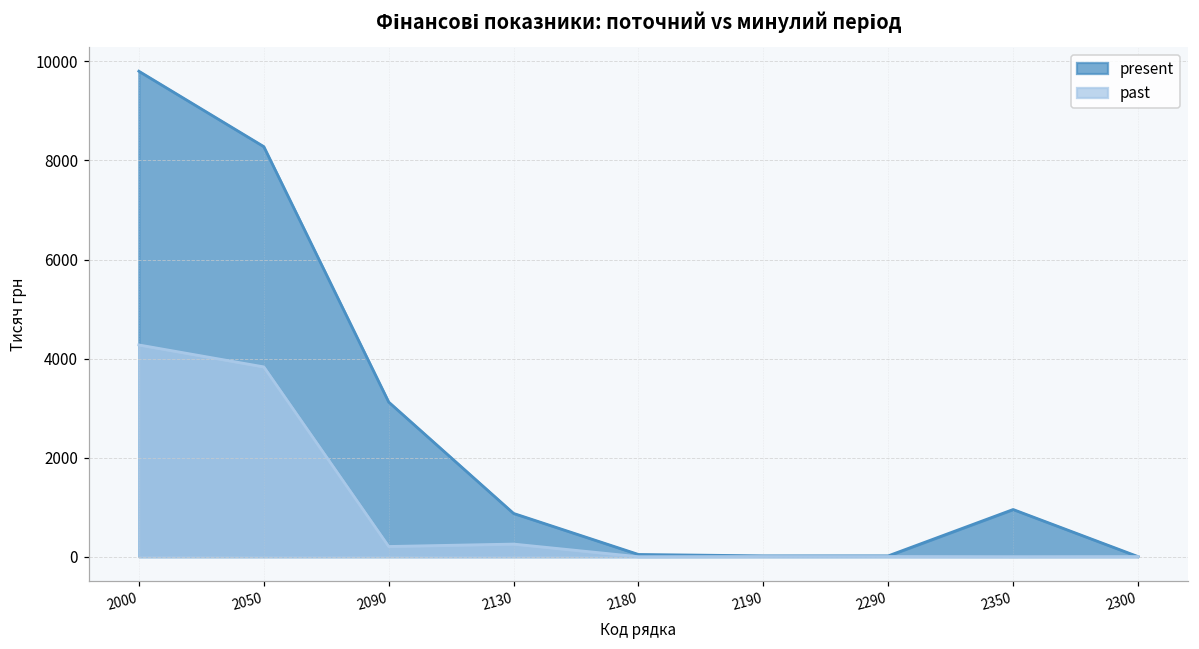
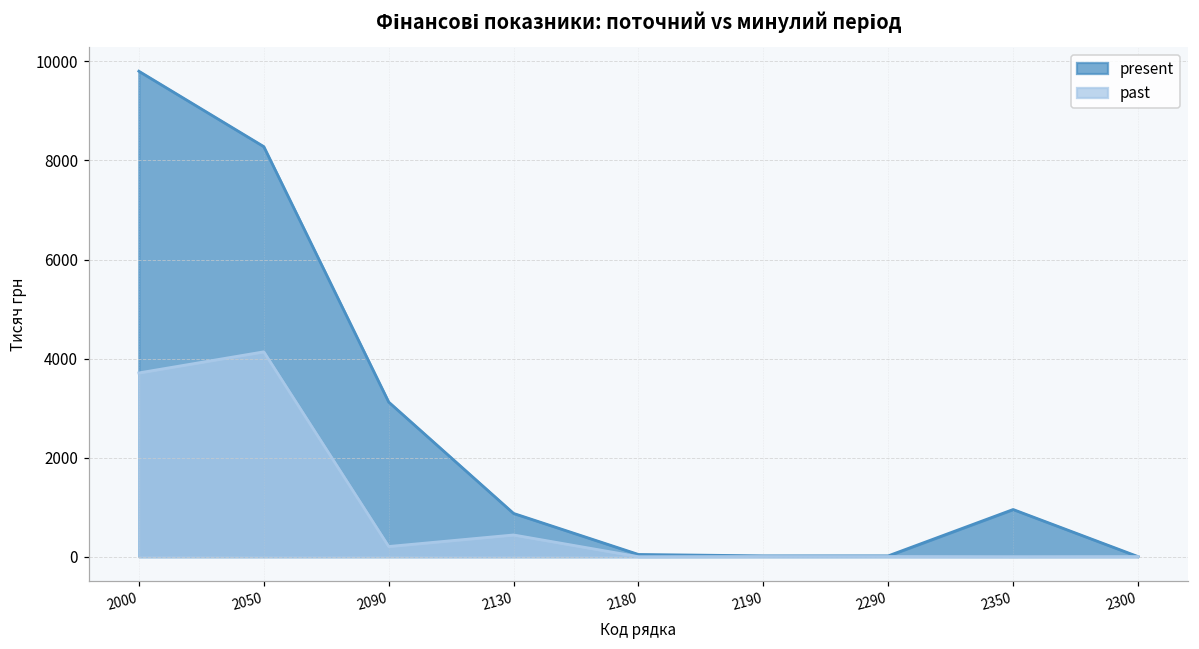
past, 2000: 4300 -> 3700
past, 2050: 3800 -> 4100
past, 2130: 300 -> 400
